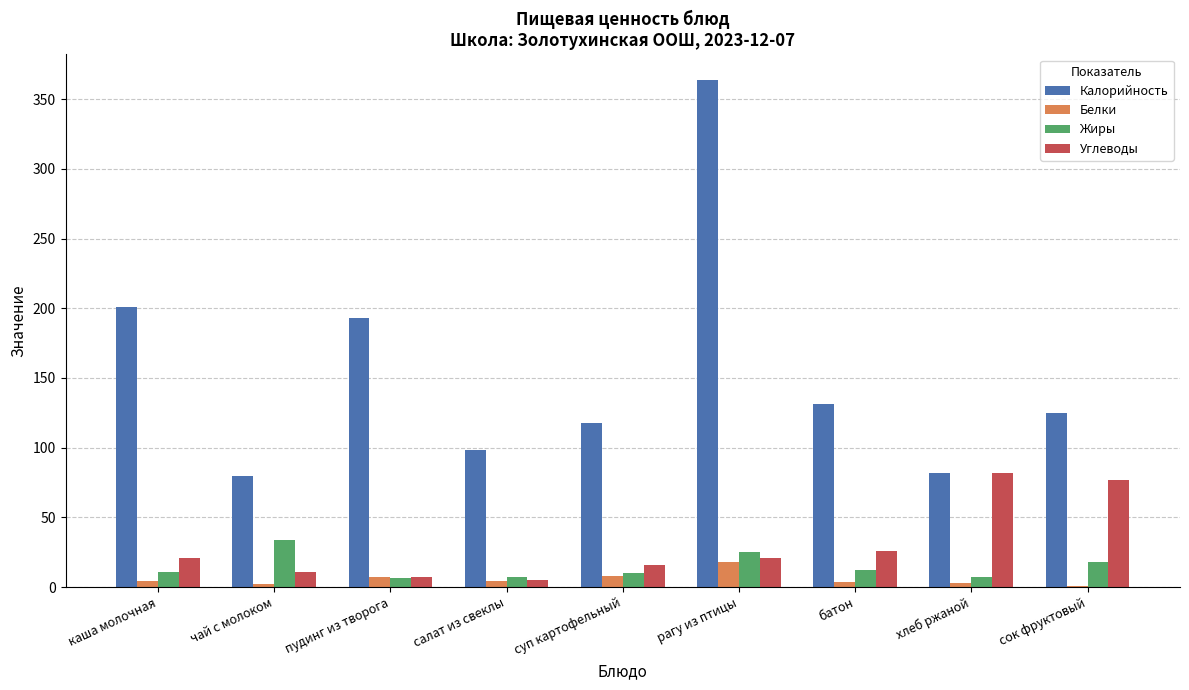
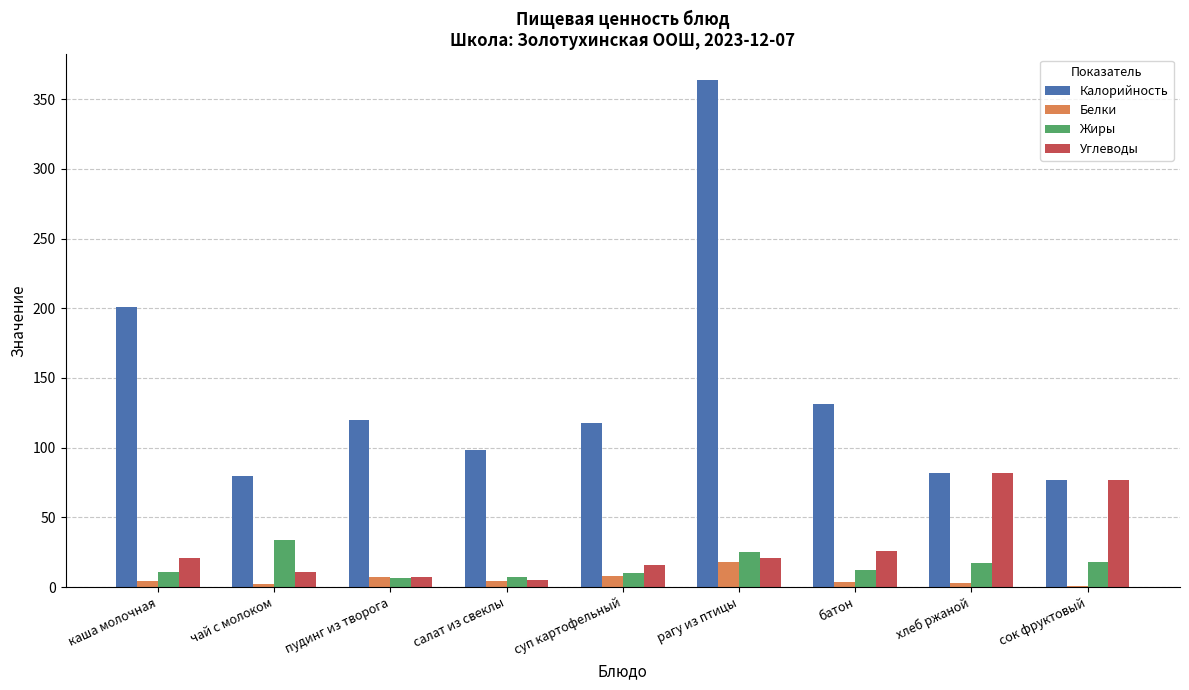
Калорийность, пудинг из творога: 193 -> 120
Жиры, хлеб ржаной: 7 -> 17
Калорийность, сок фруктовый: 125 -> 77
